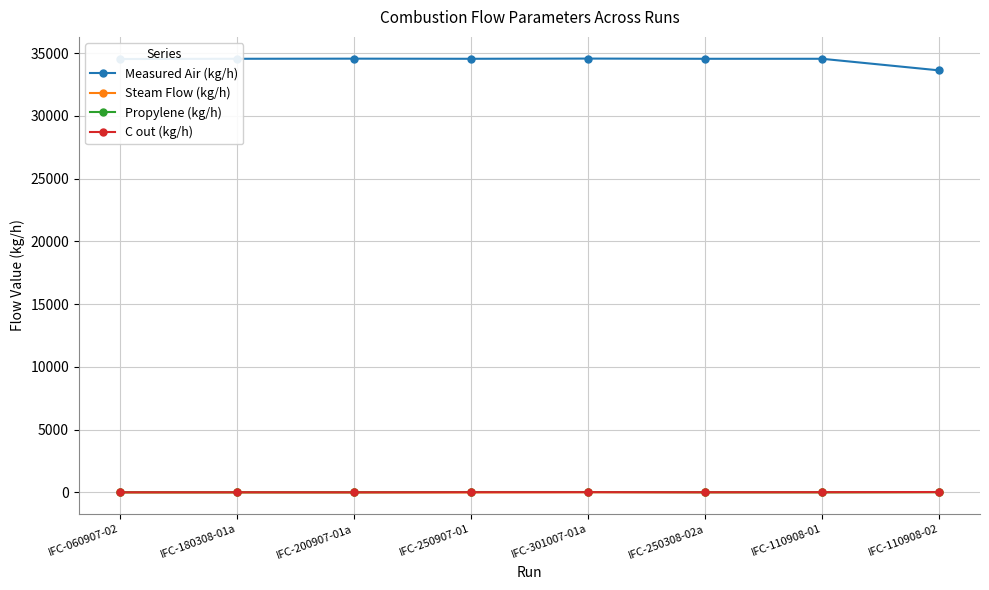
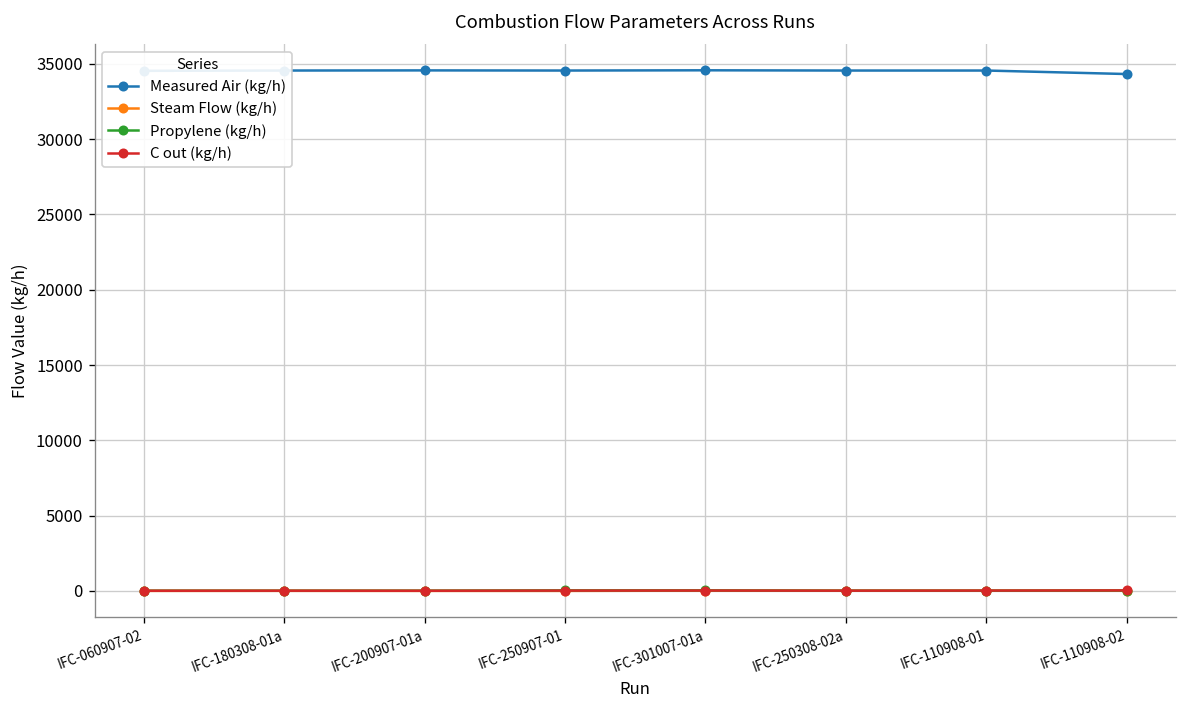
Measured Air (kg/h), IFC-110908-02: 33600 -> 34300
